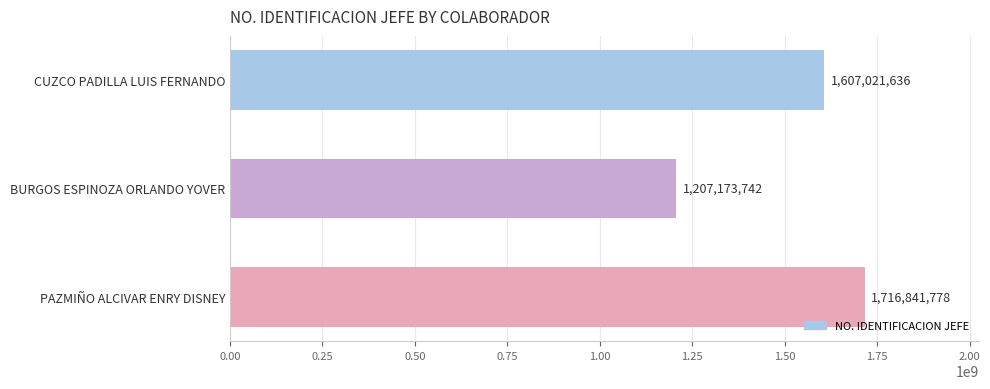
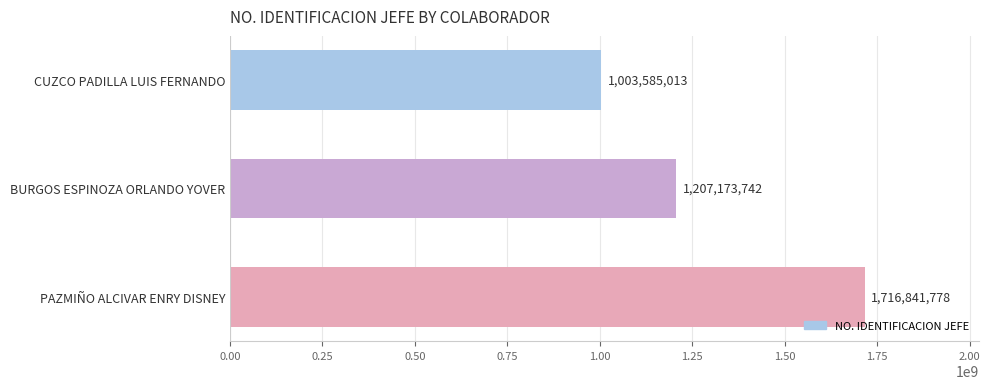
CUZCO PADILLA LUIS FERNANDO: 1,607,021,636 -> 1,003,585,013
